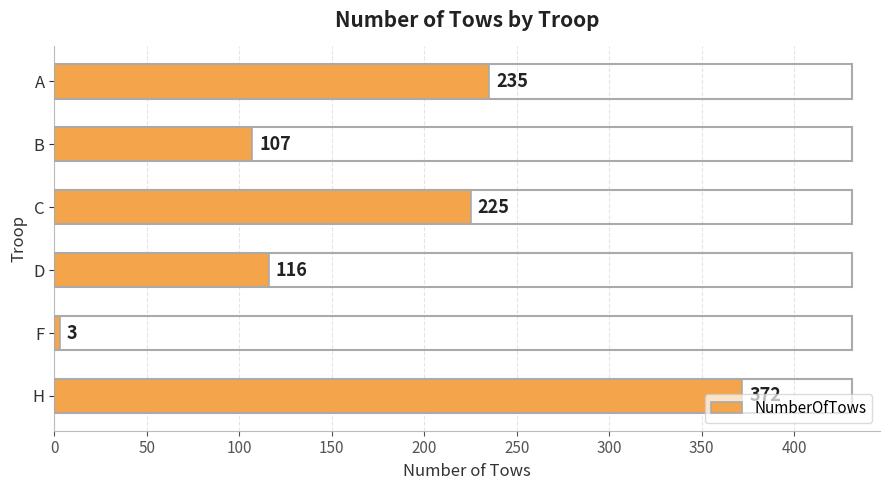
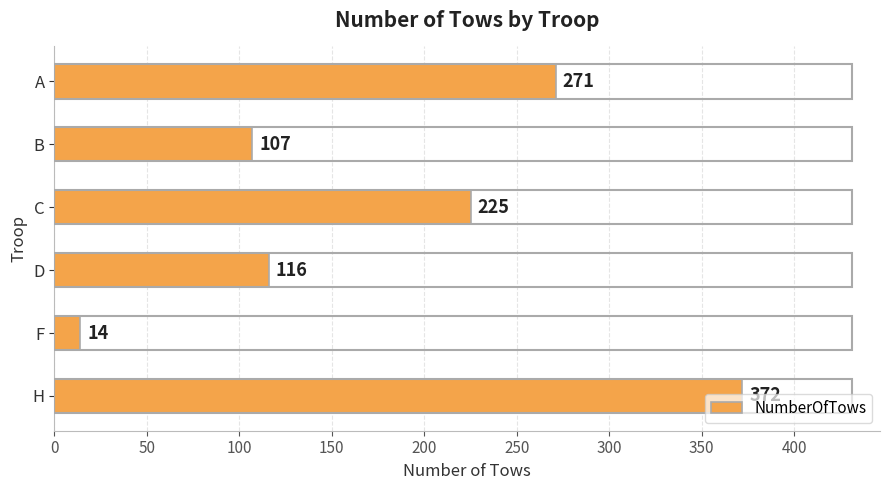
A: 235 -> 271
F: 3 -> 14
